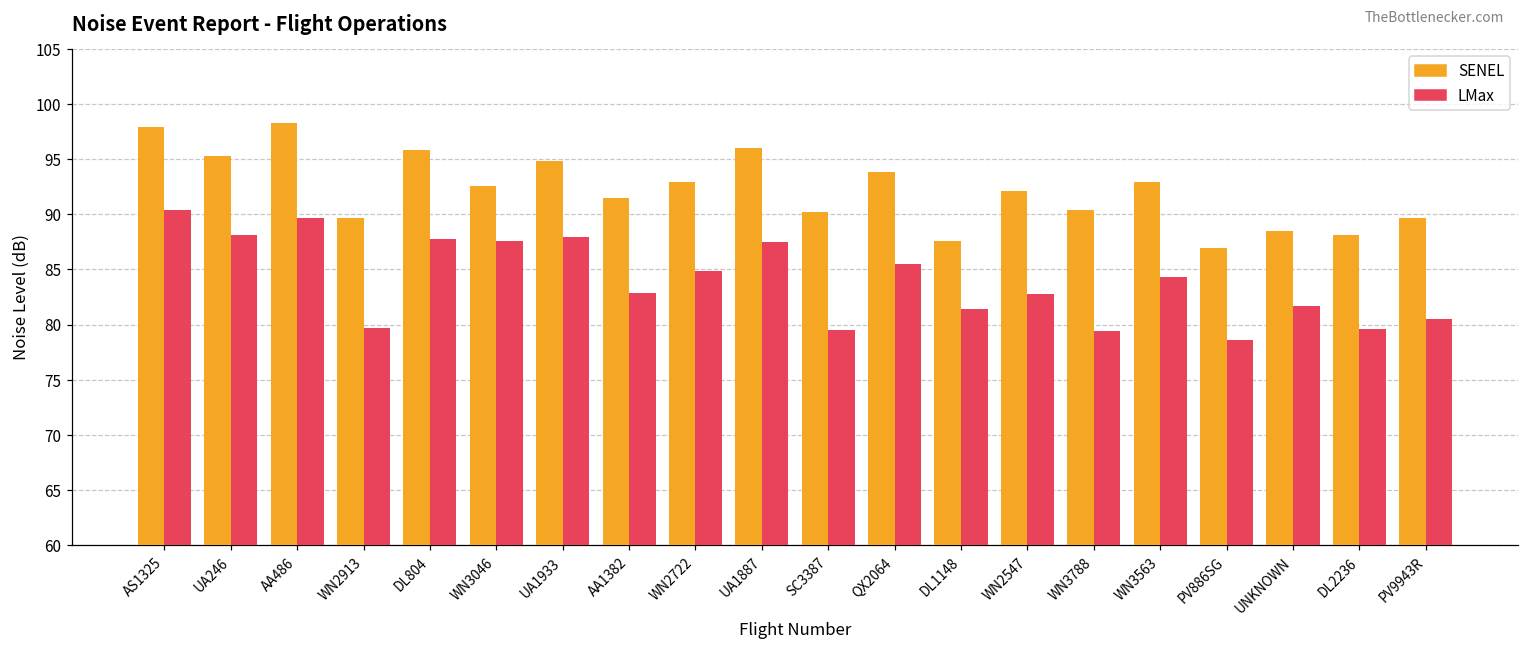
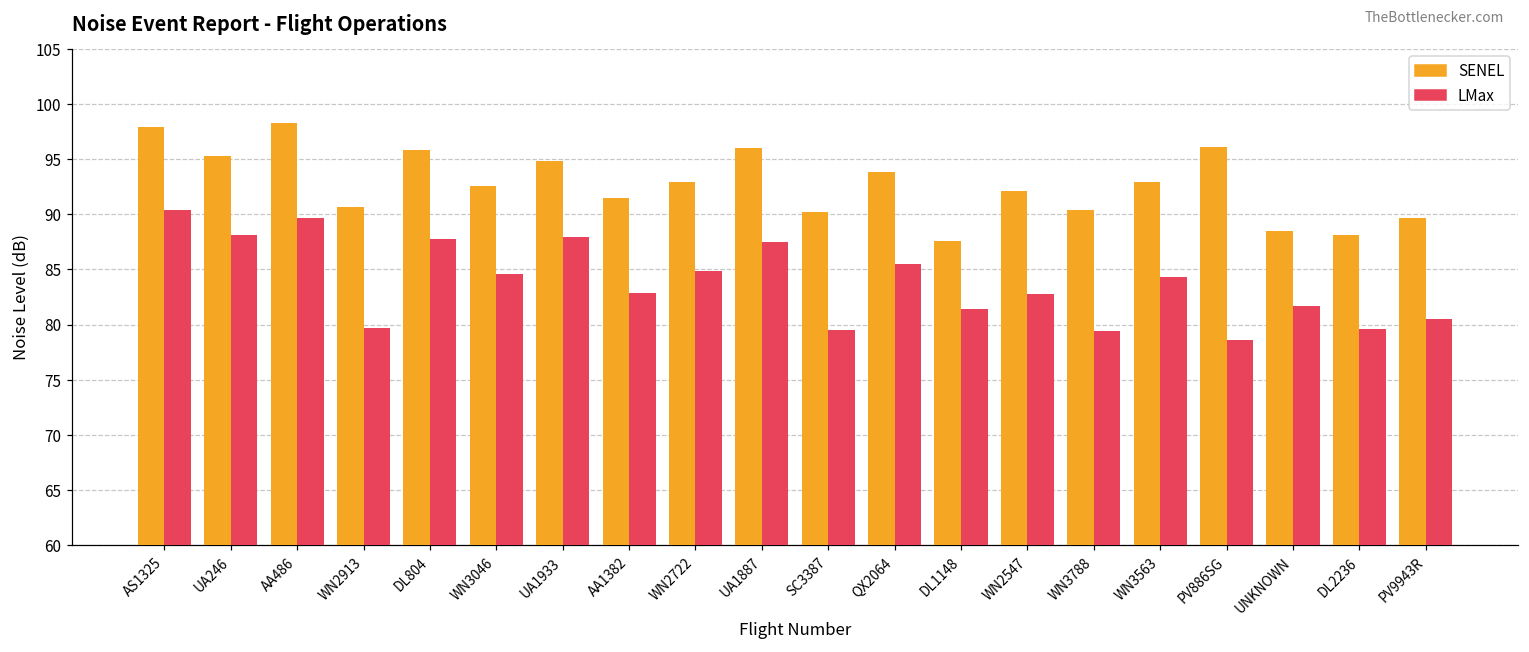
SENEL, WN2913: 89.7 -> 90.7
LMax, WN3046: 87.6 -> 84.6
SENEL, PV886SG: 86.9 -> 96.1
